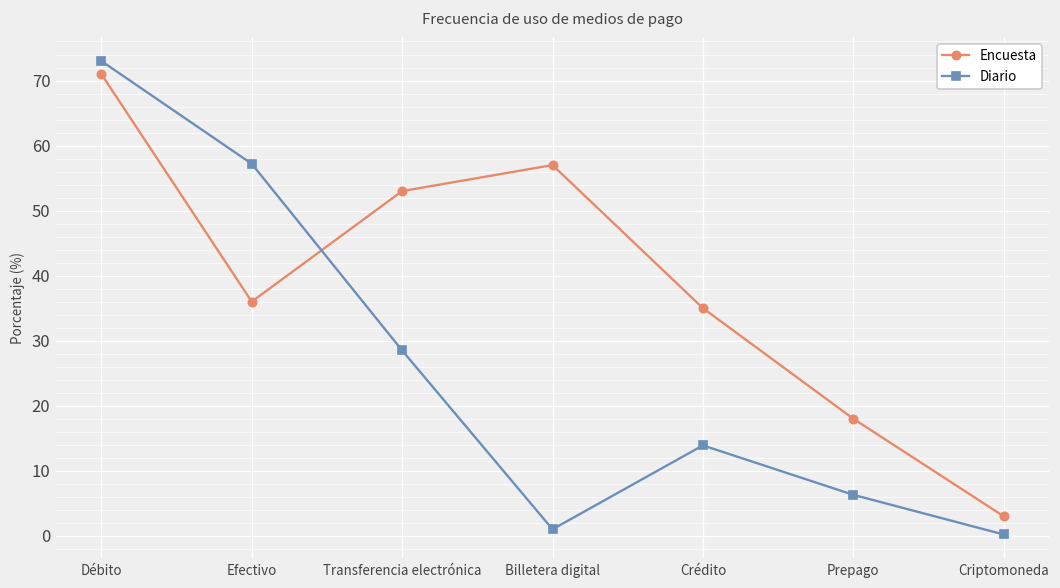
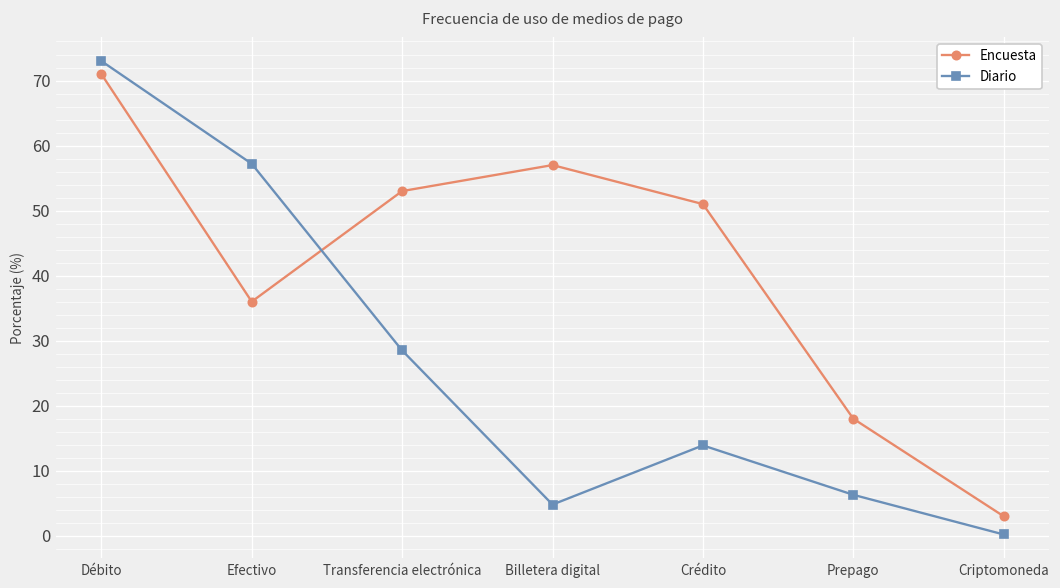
Diario, Billetera digital: 1 -> 5
Encuesta, Crédito: 35 -> 51
